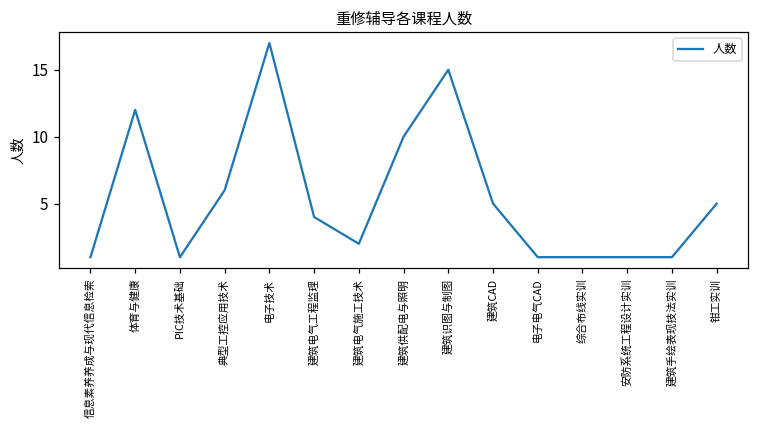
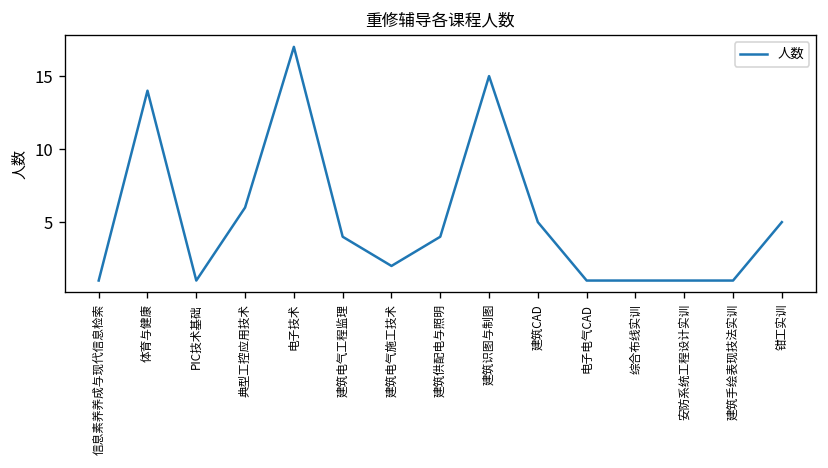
体育与健康: 12 -> 14
建筑供配电与照明: 10 -> 4
